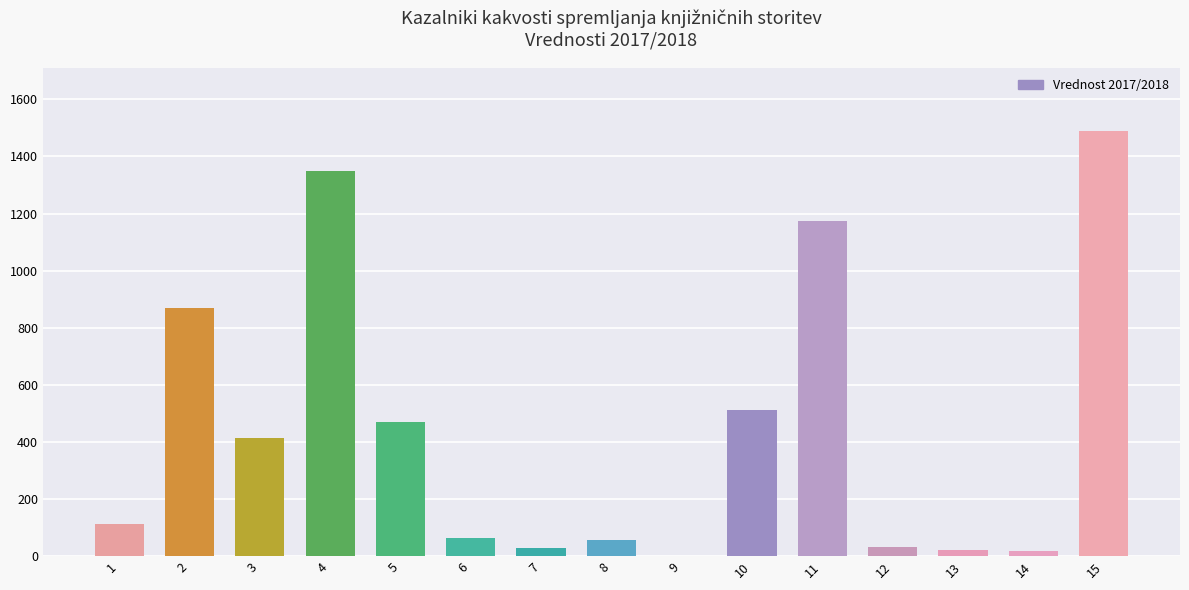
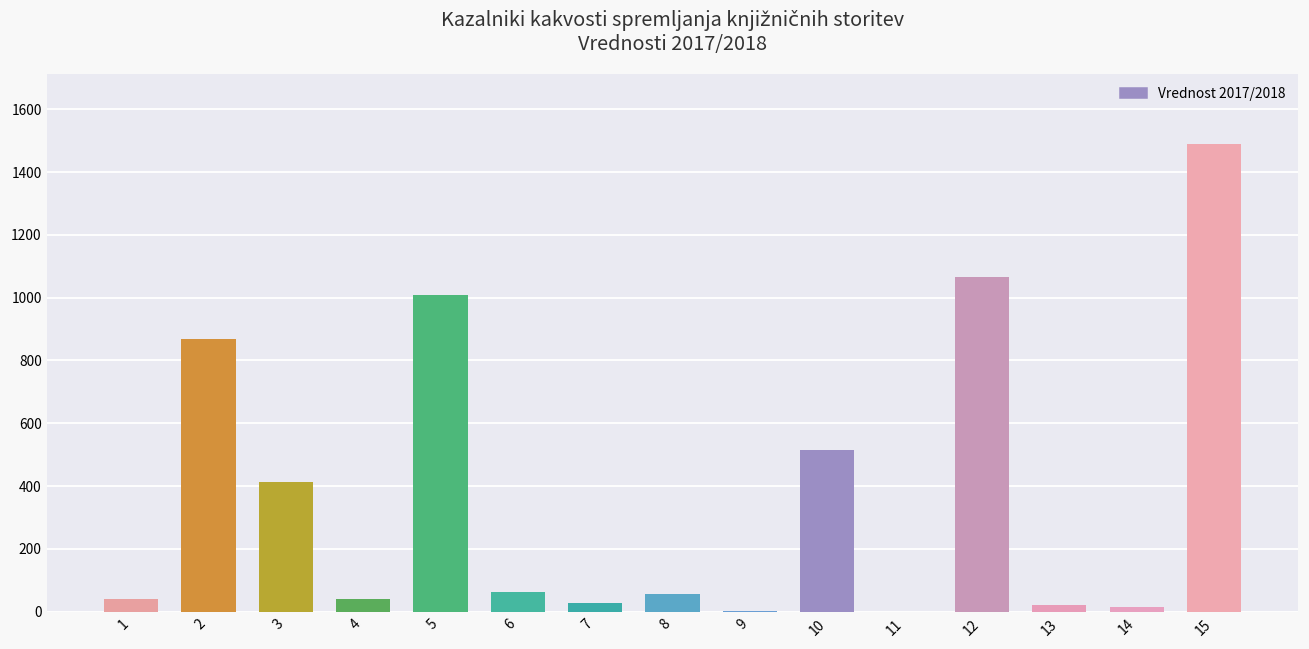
1: 110 -> 40
4: 1350 -> 40
5: 470 -> 1010
11: 1180 -> 0
12: 30 -> 1070
